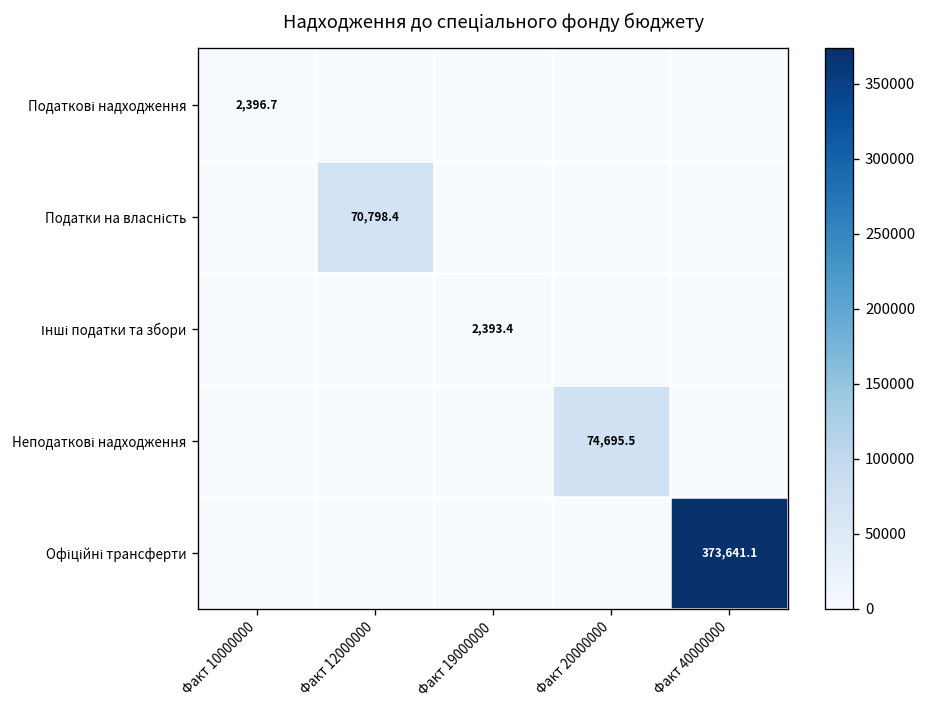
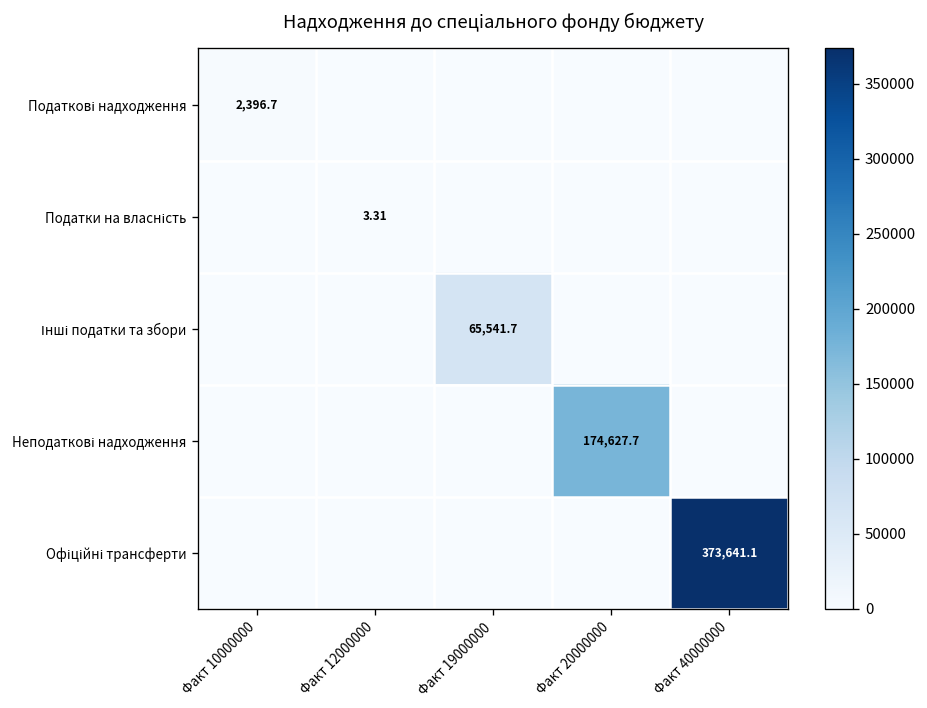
Податки на власність, Факт 12000000: 70,798.4 -> 3.31
Інші податки та збори, Факт 19000000: 2,393.4 -> 65,541.7
Неподаткові надходження, Факт 20000000: 74,695.5 -> 174,627.7
